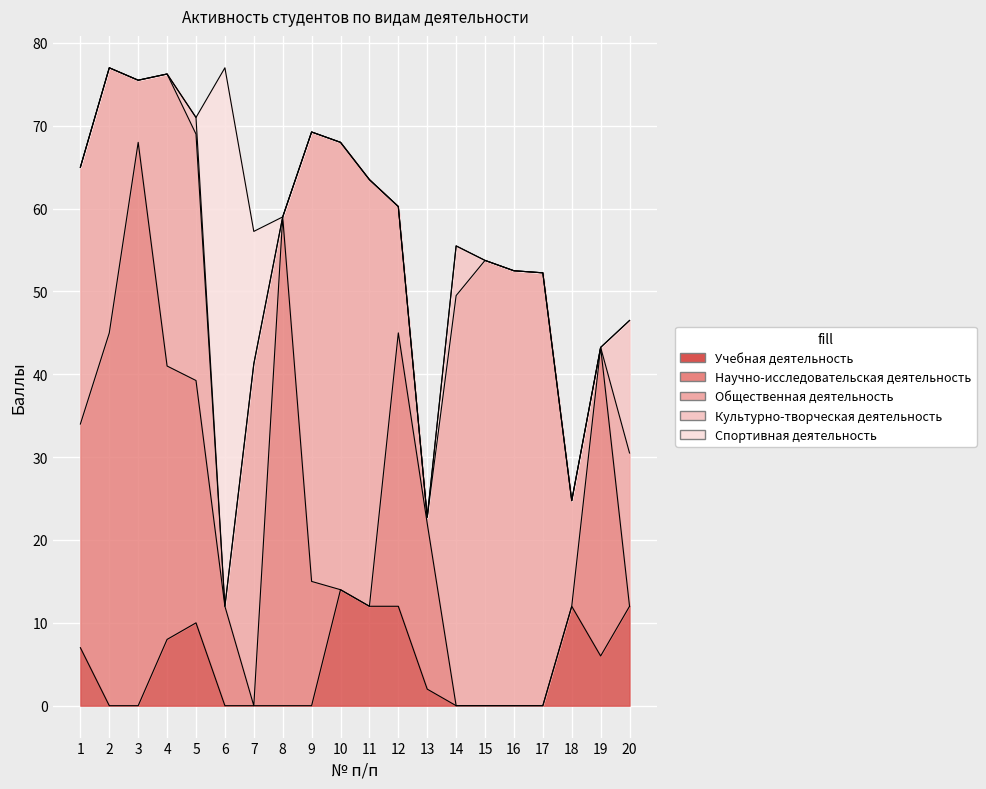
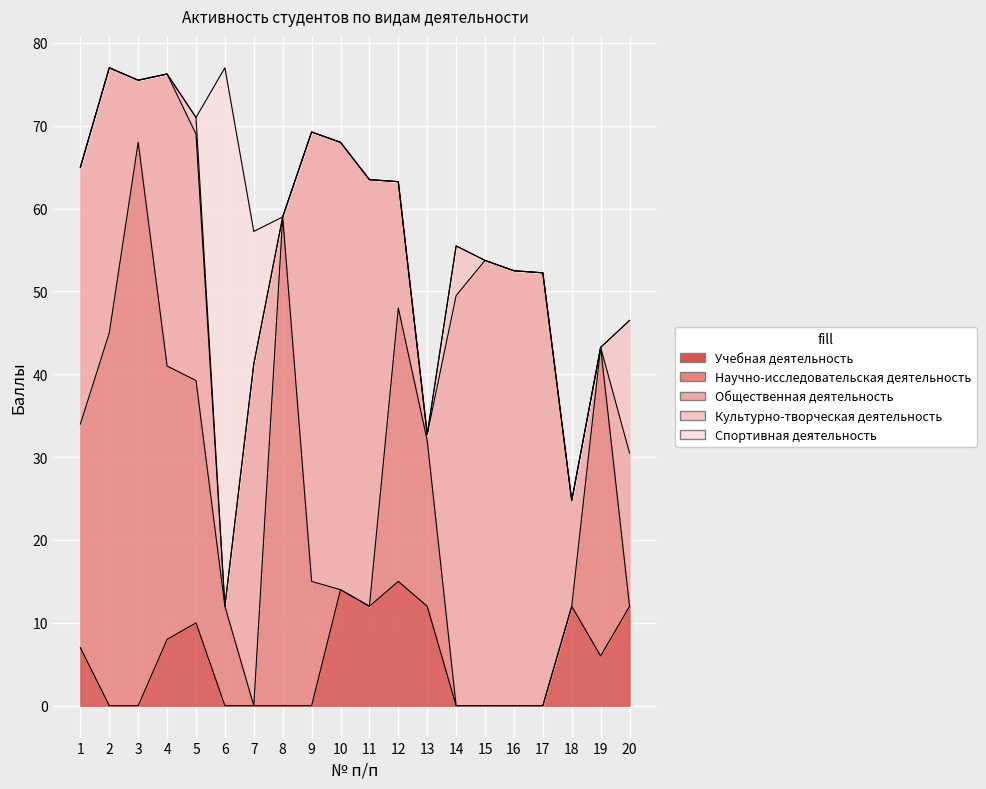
Учебная деятельность, 12: 12 -> 15
Учебная деятельность, 13: 2 -> 12
